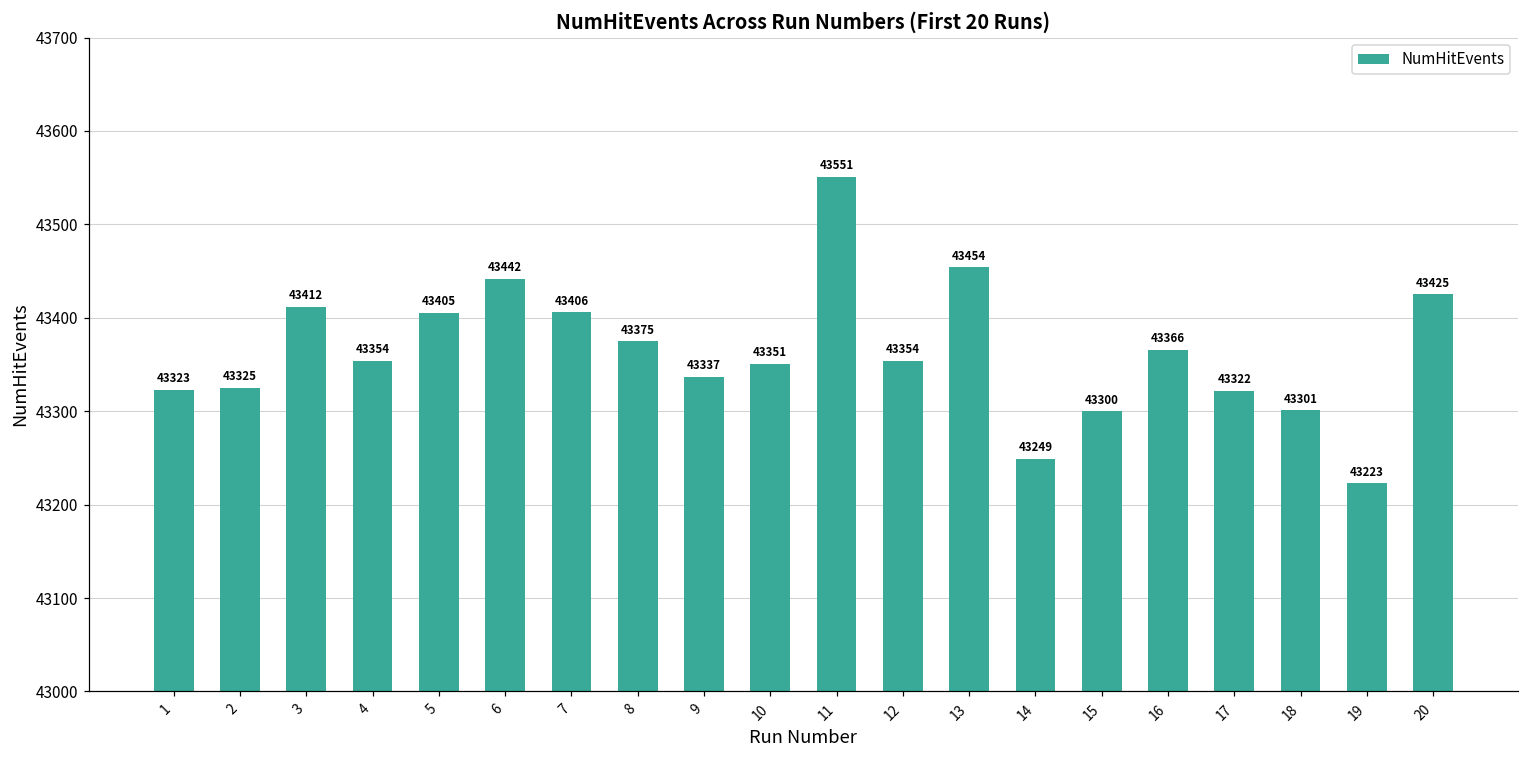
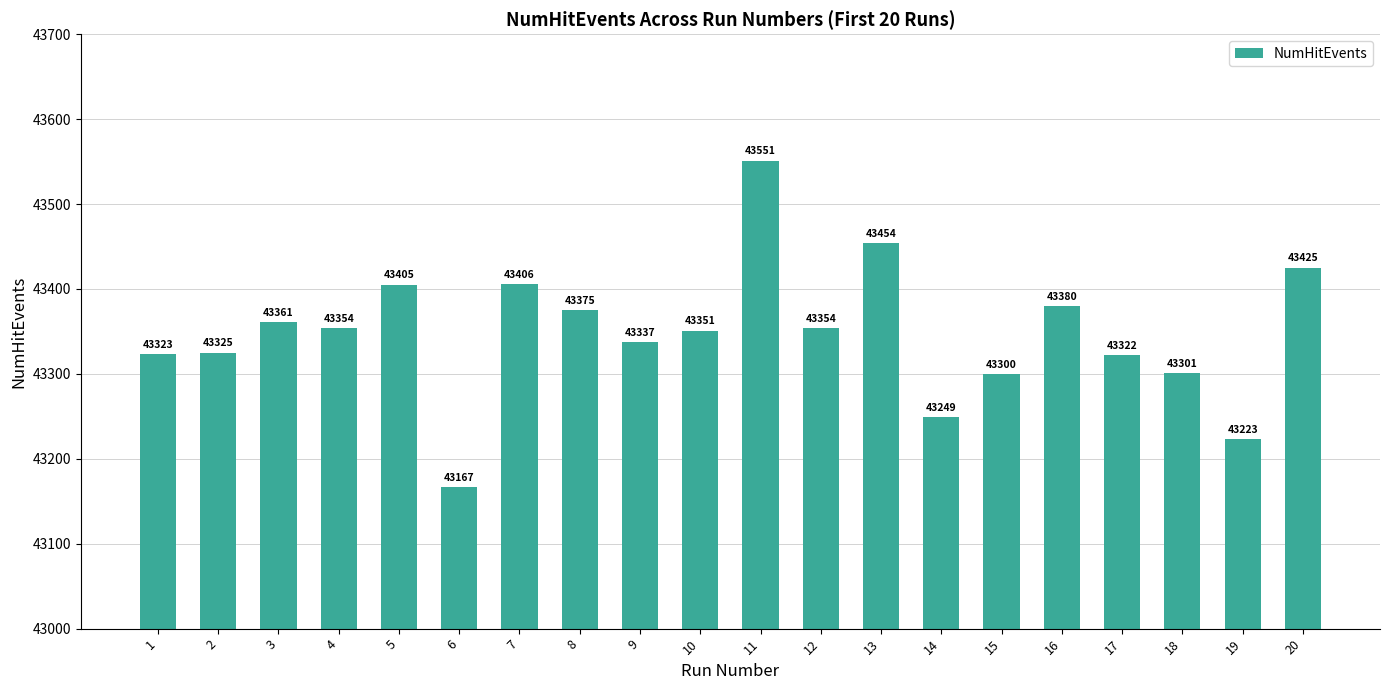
3: 43412 -> 43361
6: 43442 -> 43167
16: 43366 -> 43380
